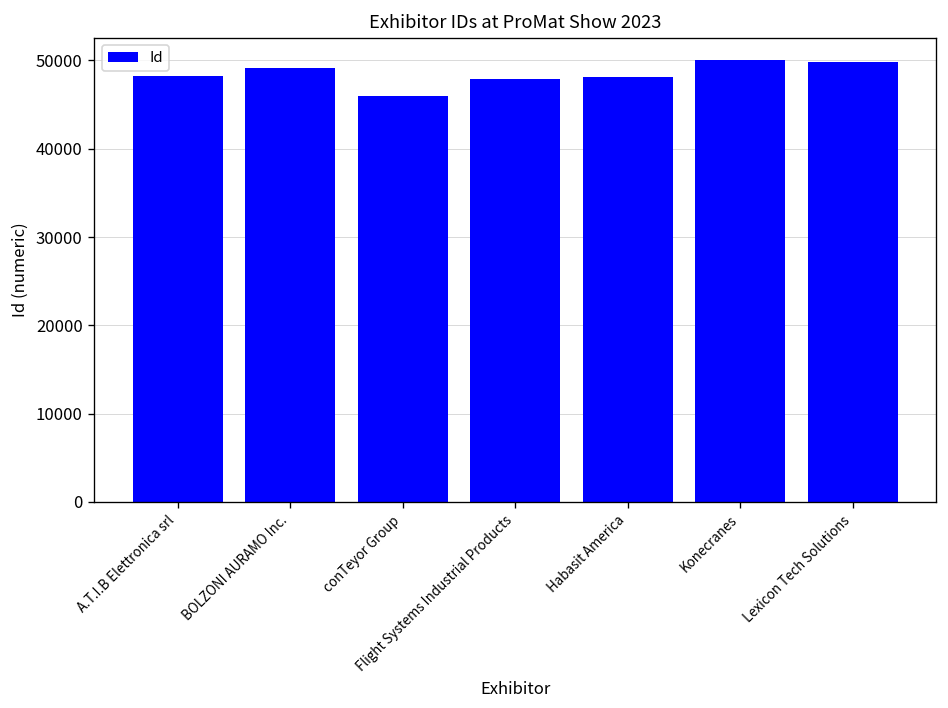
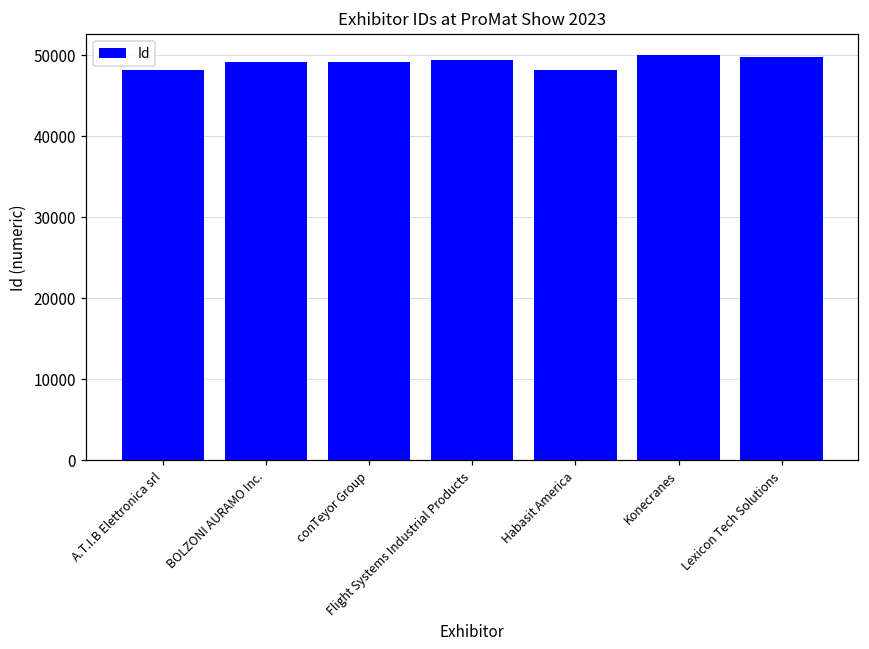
conTeyor Group: 46000 -> 49000
Flight Systems Industrial Products: 48000 -> 49000
